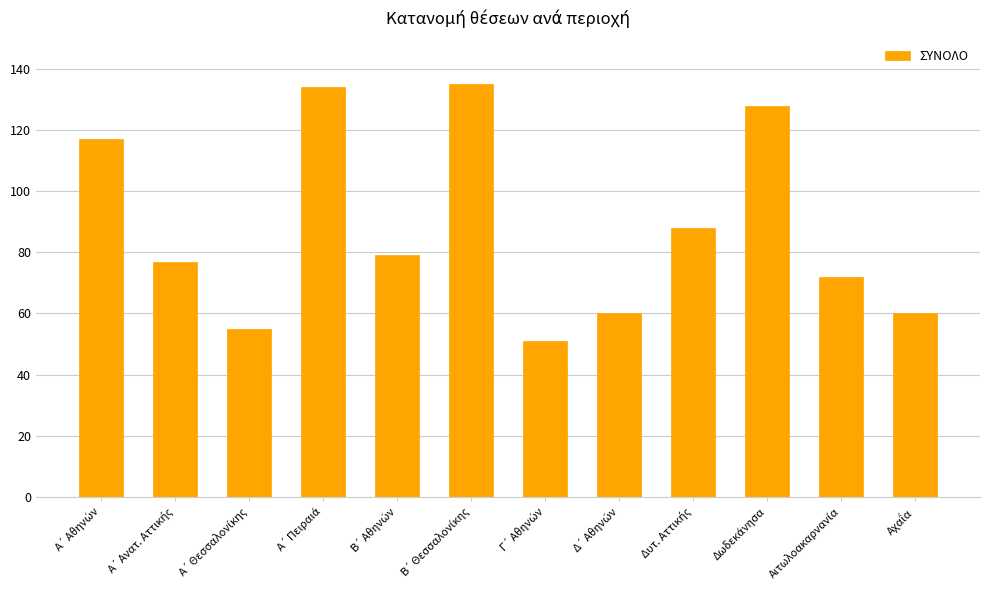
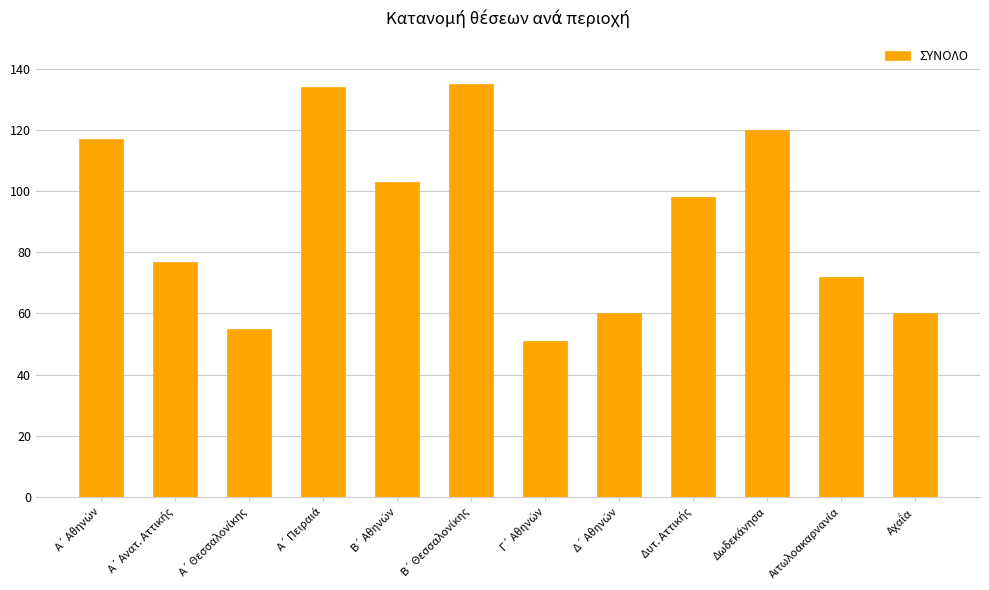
Β΄ Αθηνών: 79 -> 103
Δυτ. Αττικής: 88 -> 98
Δωδεκάνησα: 128 -> 120
